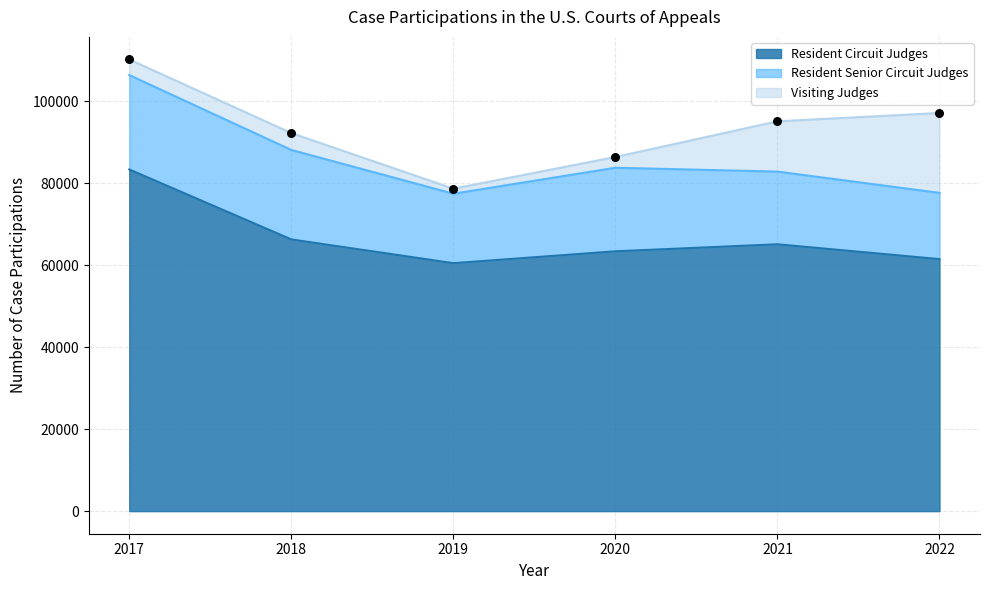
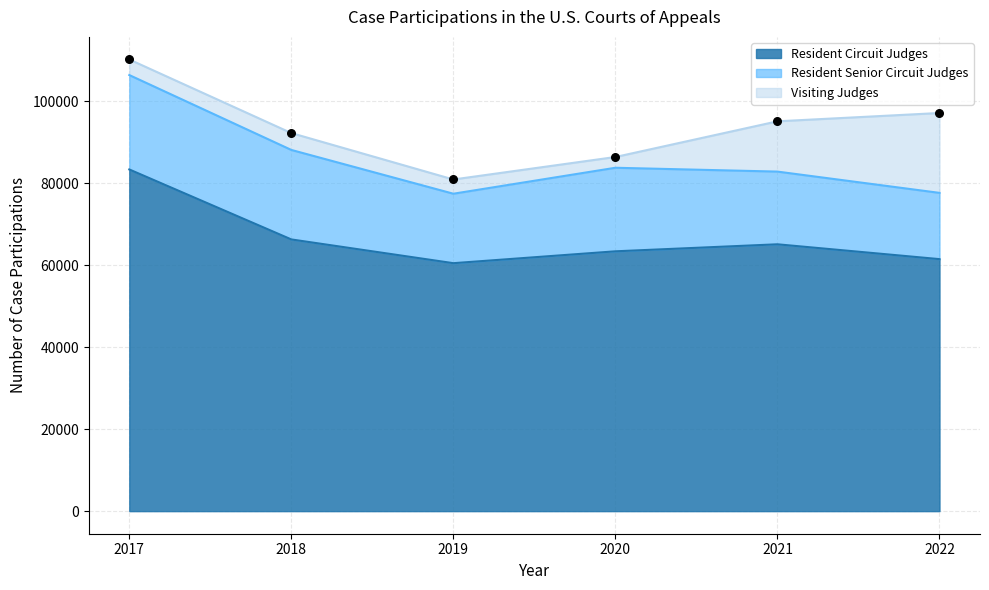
Visiting Judges, 2019: 1000 -> 3000
